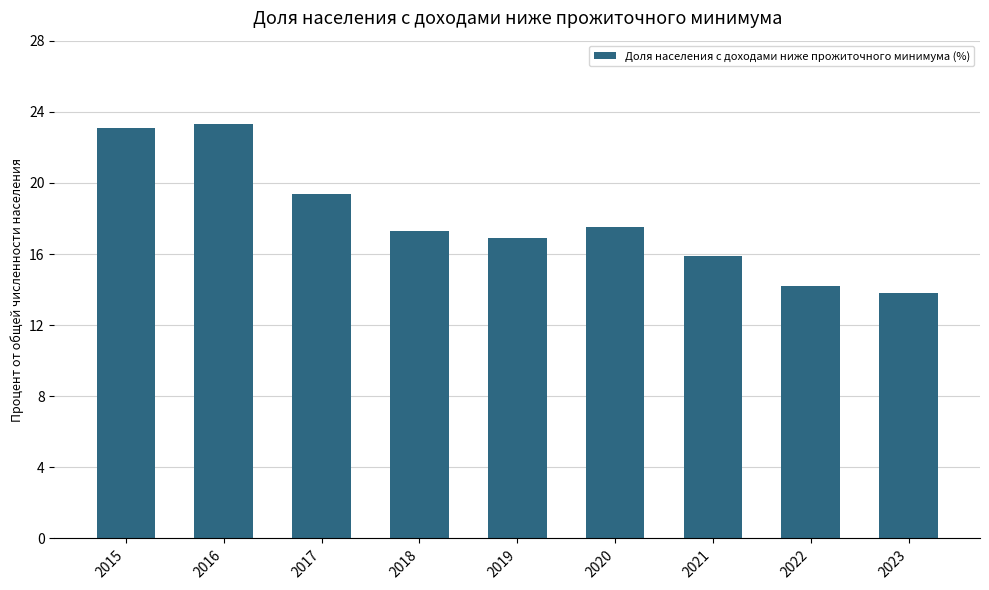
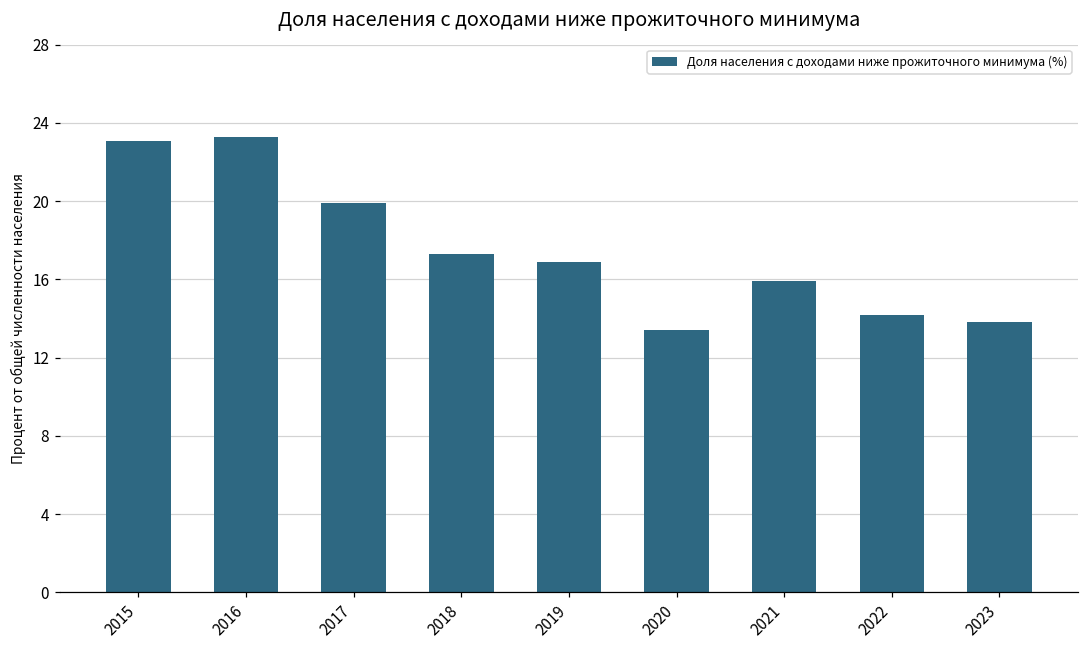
2017: 19.4 -> 19.9
2020: 17.5 -> 13.4
